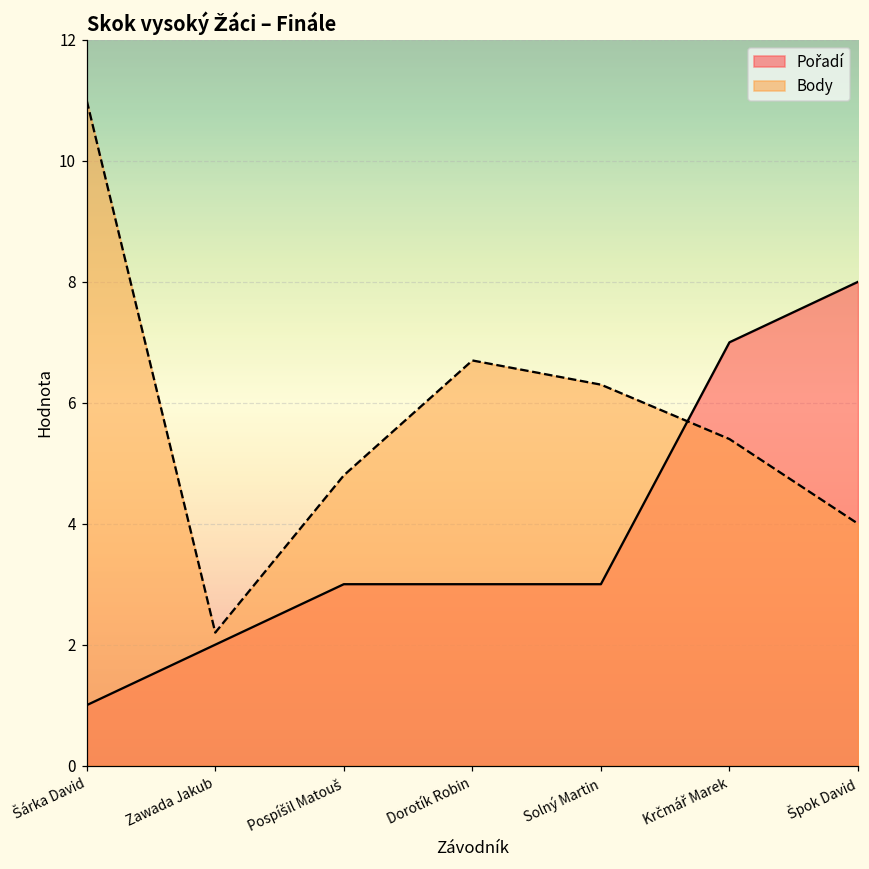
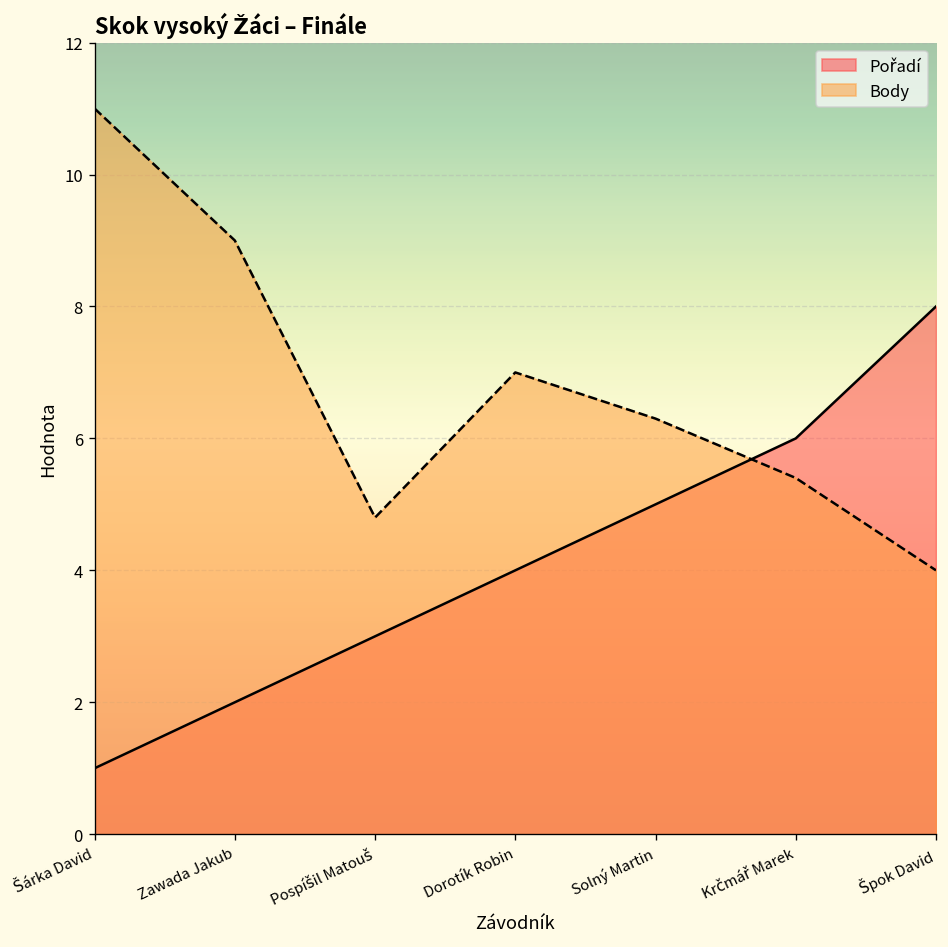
Body, Zawada Jakub: 2.2 -> 9.0
Pořadí, Dorotík Robin: 3 -> 4
Body, Dorotík Robin: 6.7 -> 7.0
Pořadí, Solný Martin: 3 -> 5
Pořadí, Krčmář Marek: 7 -> 6
